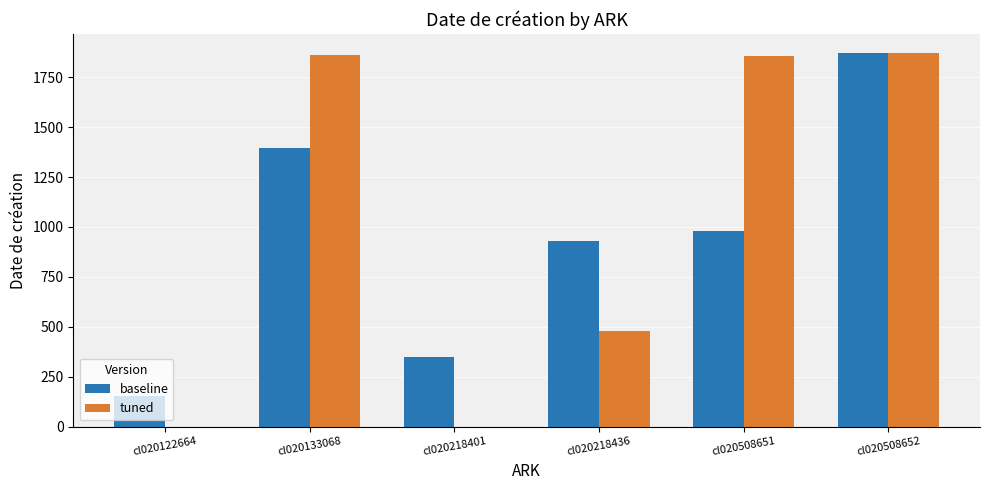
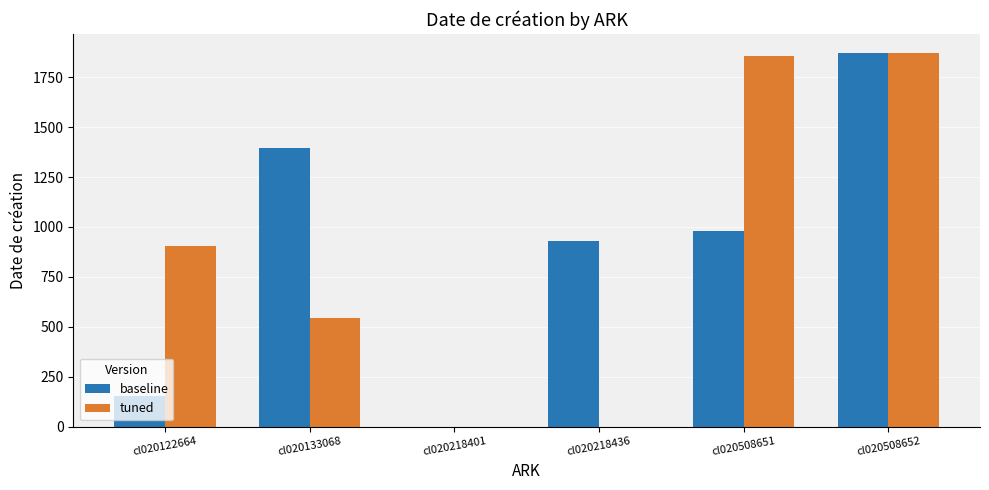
tuned, cl020122664: 0 -> 910
tuned, cl020133068: 1860 -> 550
baseline, cl020218401: 350 -> 0
tuned, cl020218436: 480 -> 0
